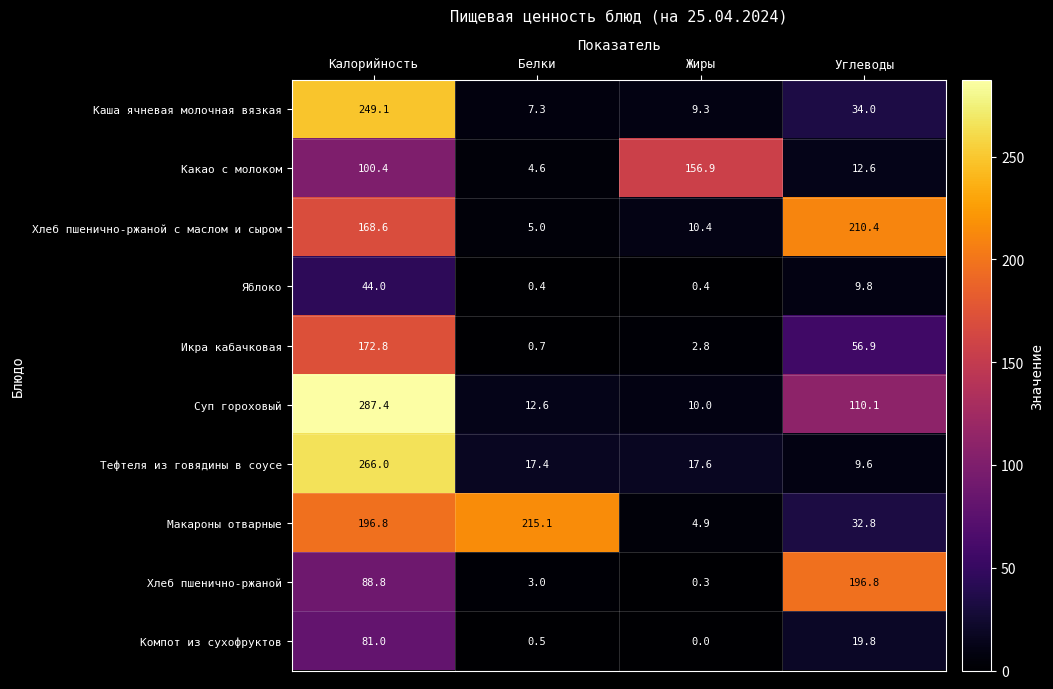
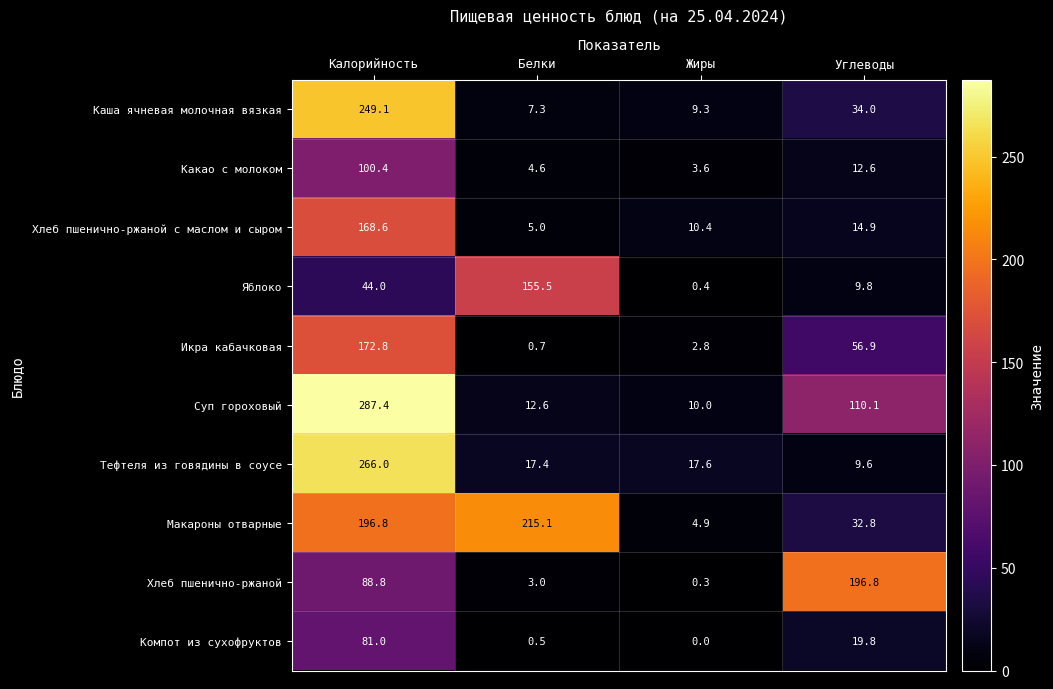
Какао с молоком, Жиры: 156.9 -> 3.6
Хлеб пшенично-ржаной с маслом и сыром, Углеводы: 210.4 -> 14.9
Яблоко, Белки: 0.4 -> 155.5
